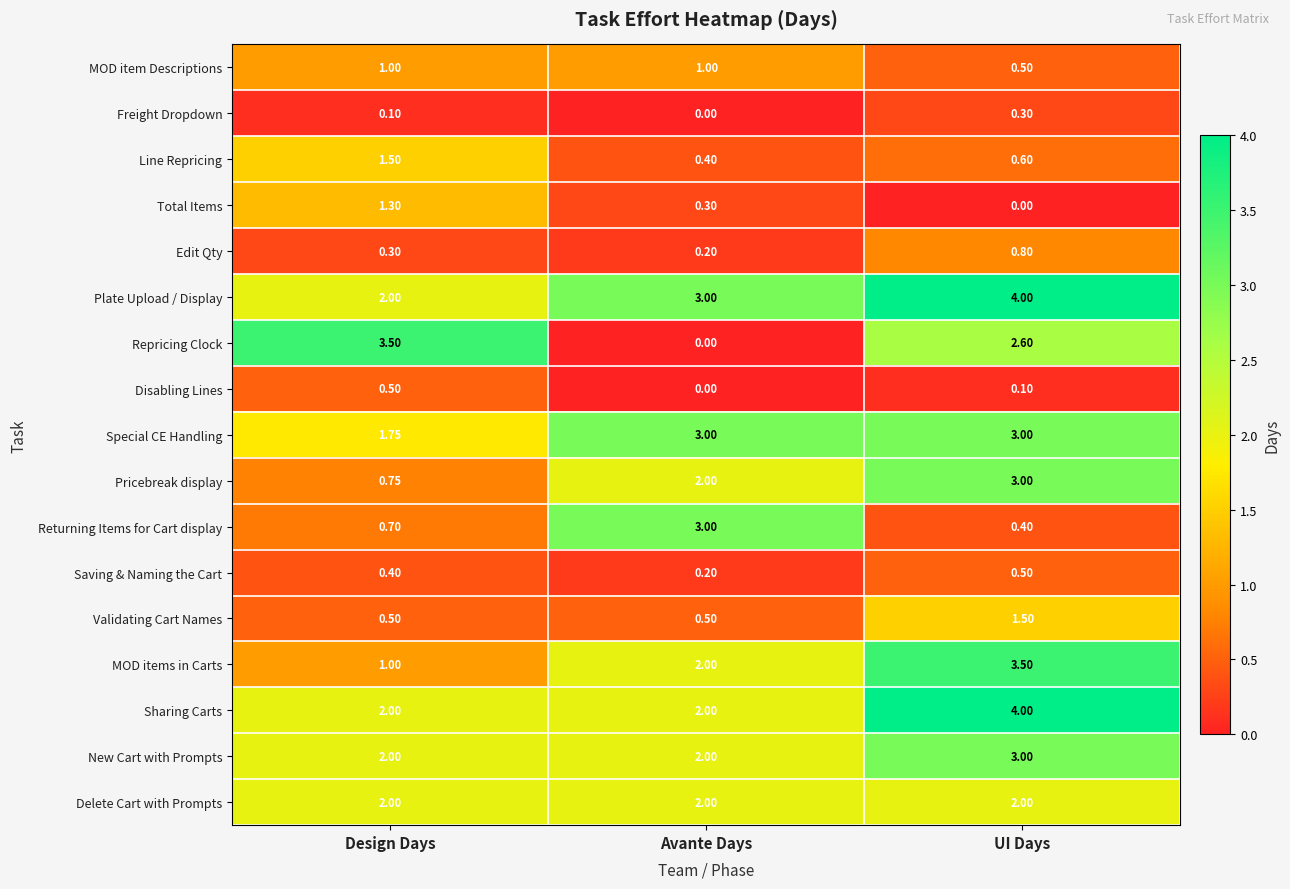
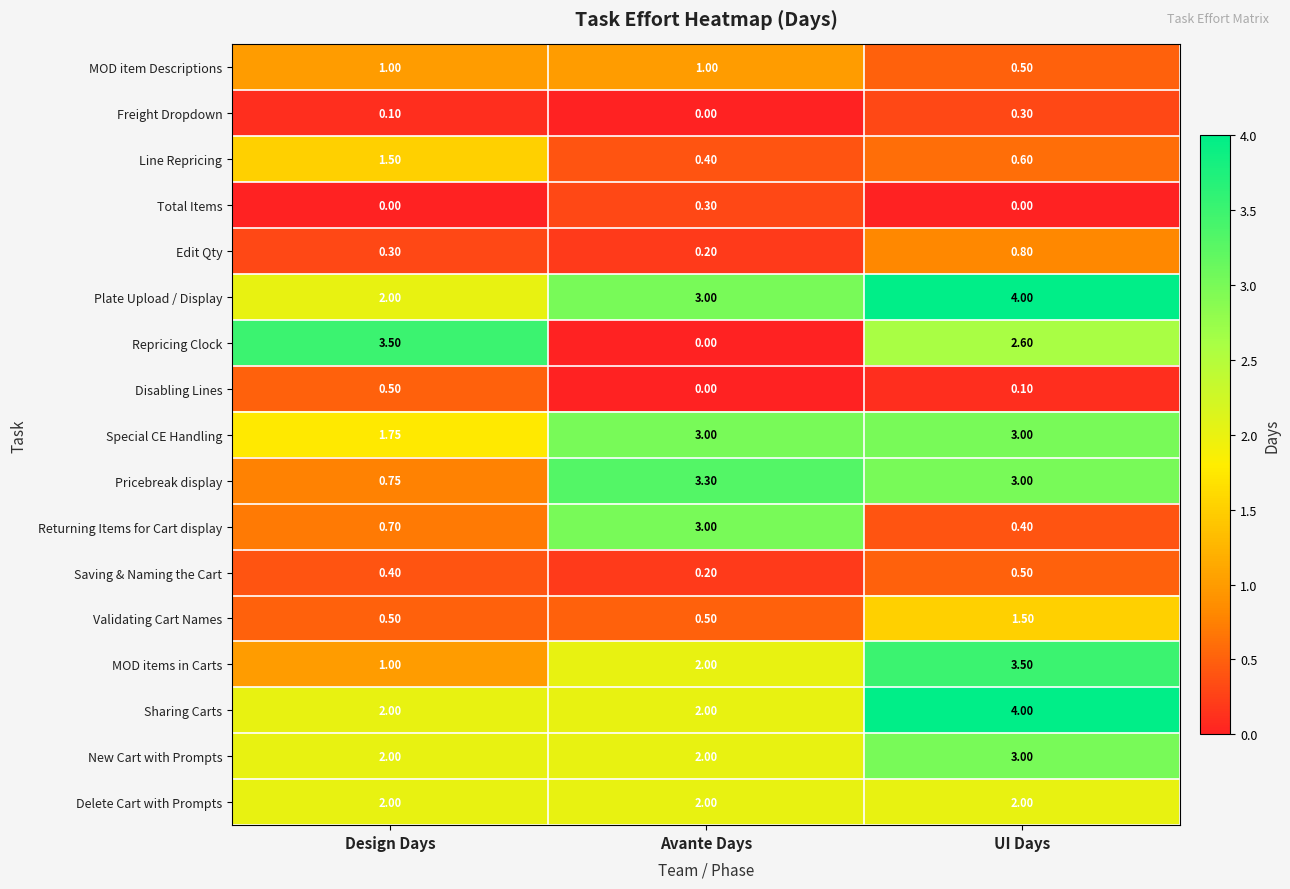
Total Items, Design Days: 1.30 -> 0.00
Pricebreak display, Avante Days: 2.00 -> 3.30
